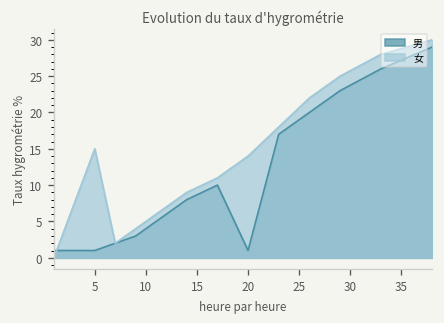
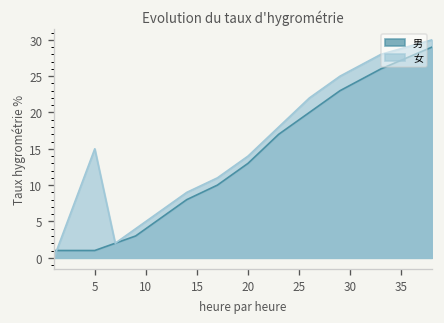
男, 20: 1 -> 13
